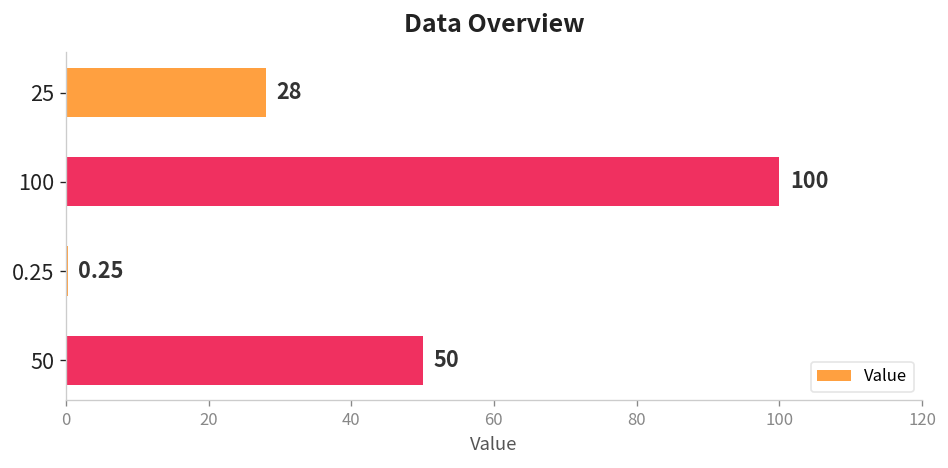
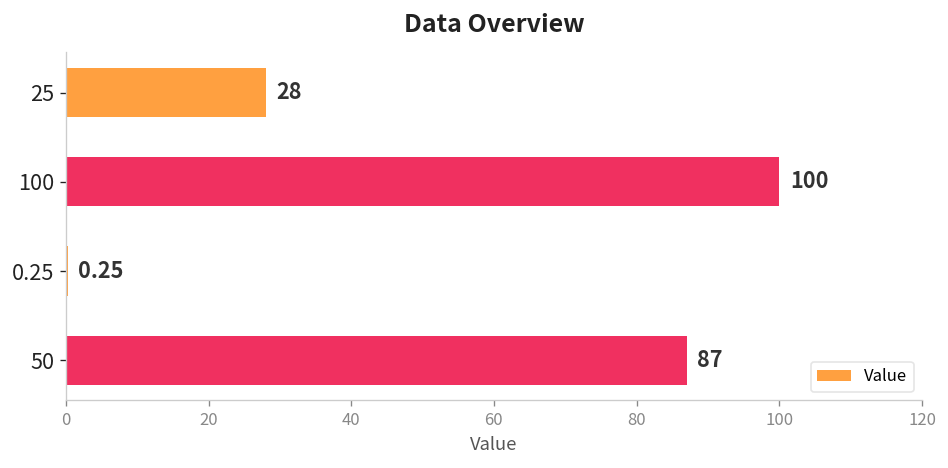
50: 50 -> 87
